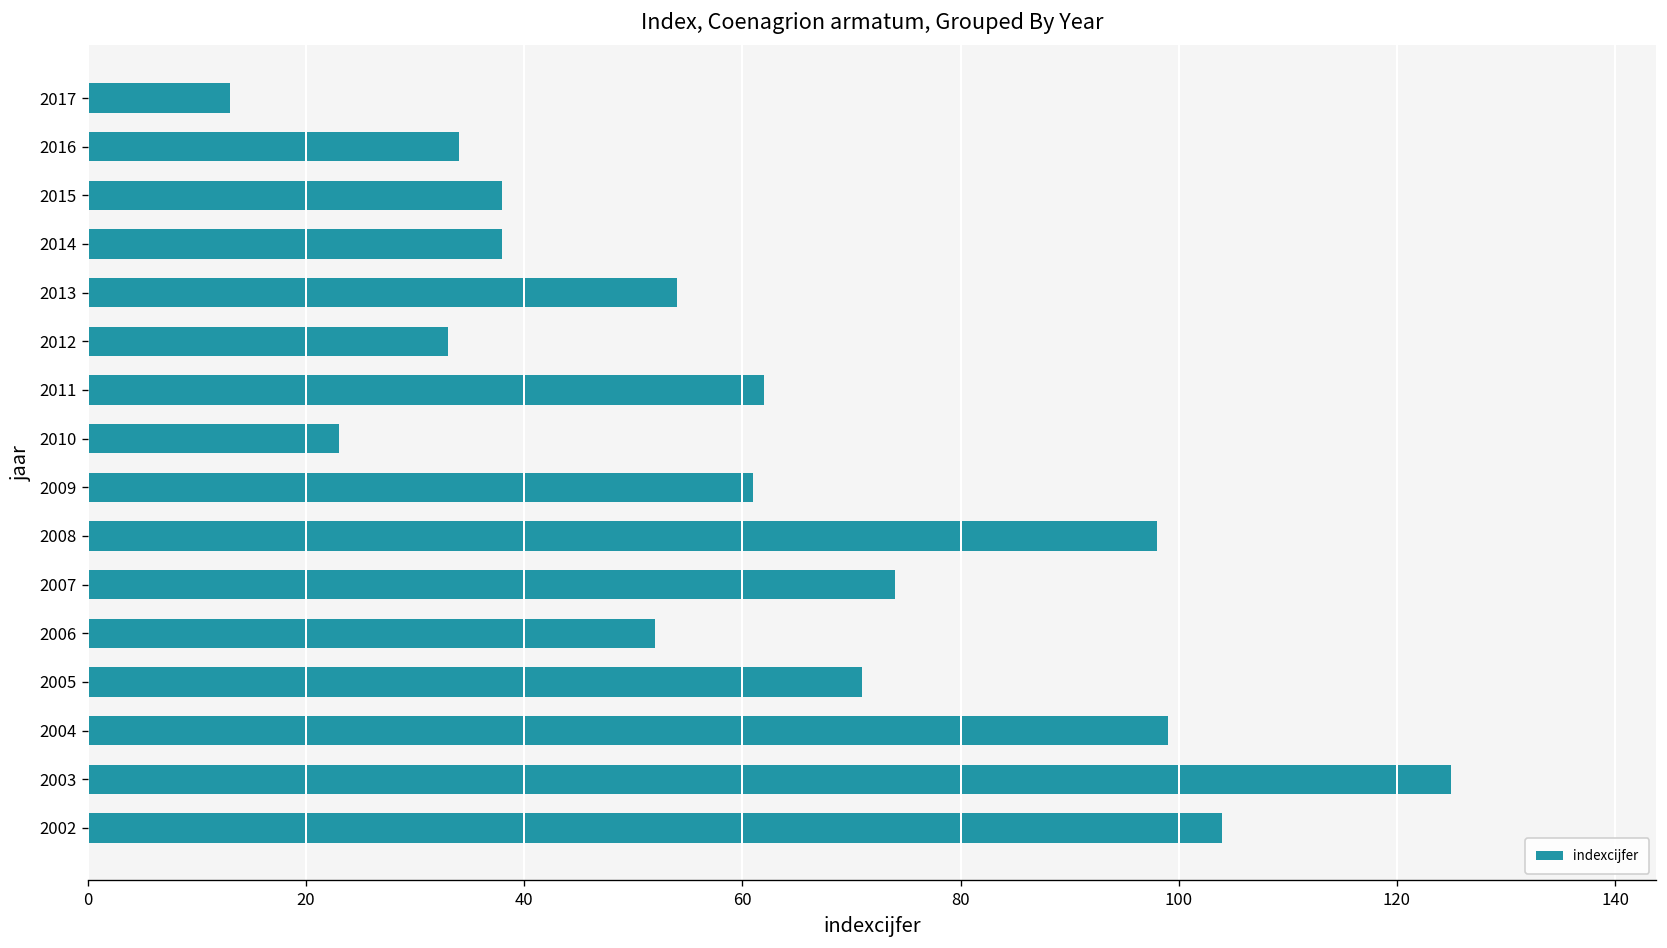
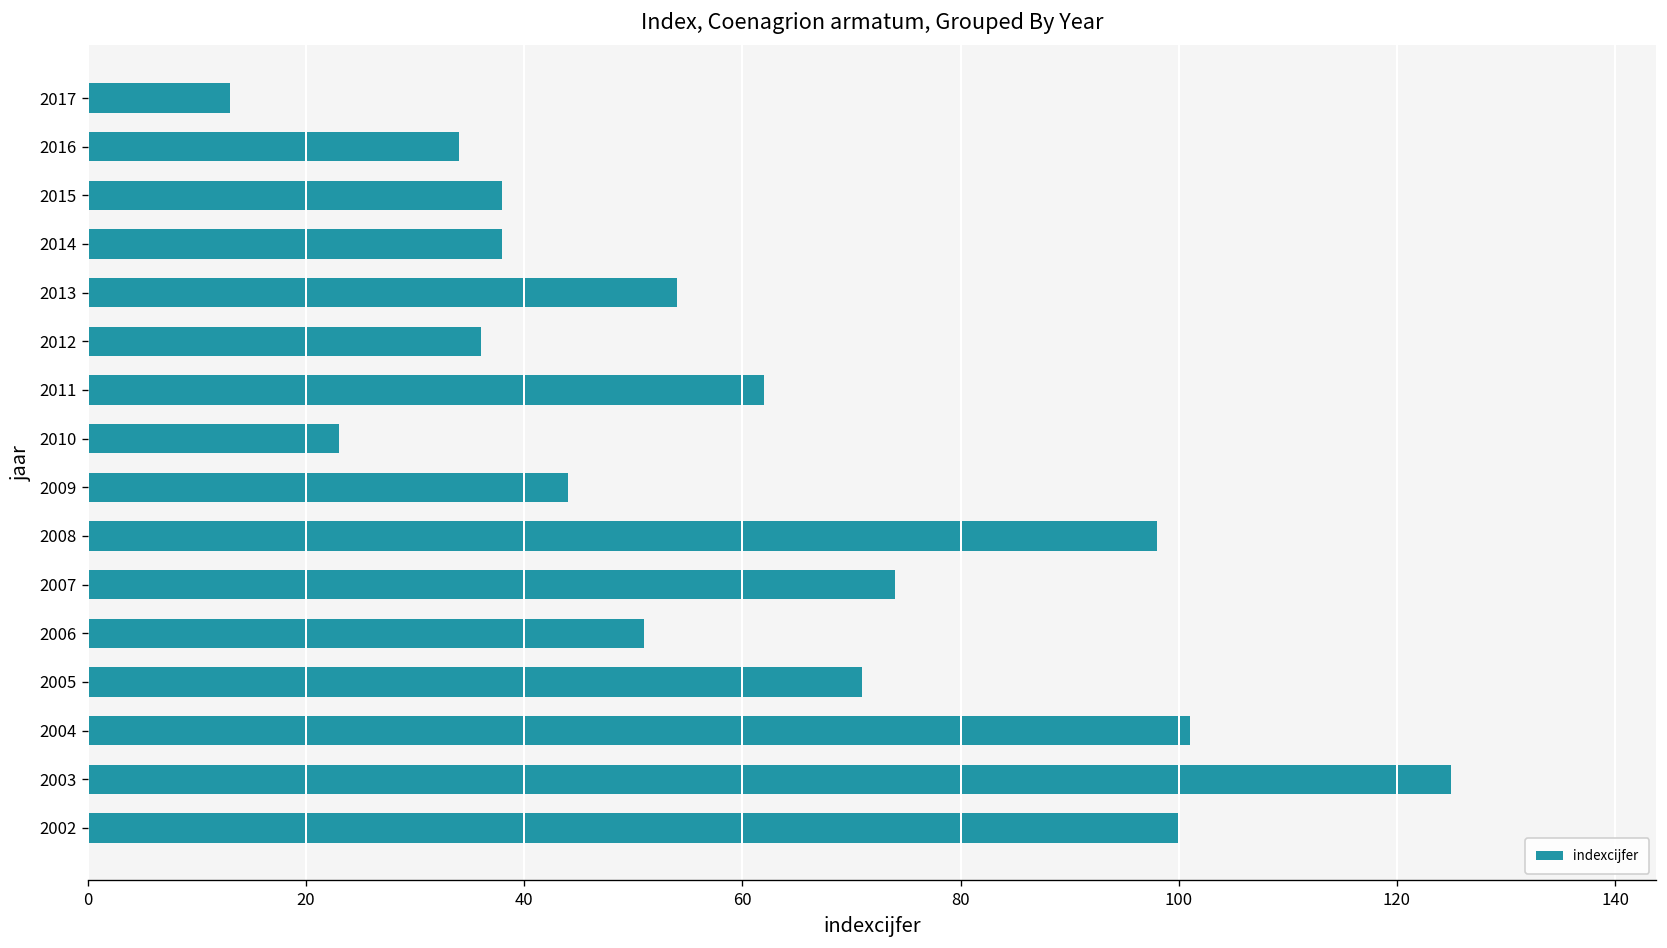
2012: 33 -> 36
2009: 61 -> 44
2006: 52 -> 51
2004: 99 -> 101
2002: 104 -> 100
